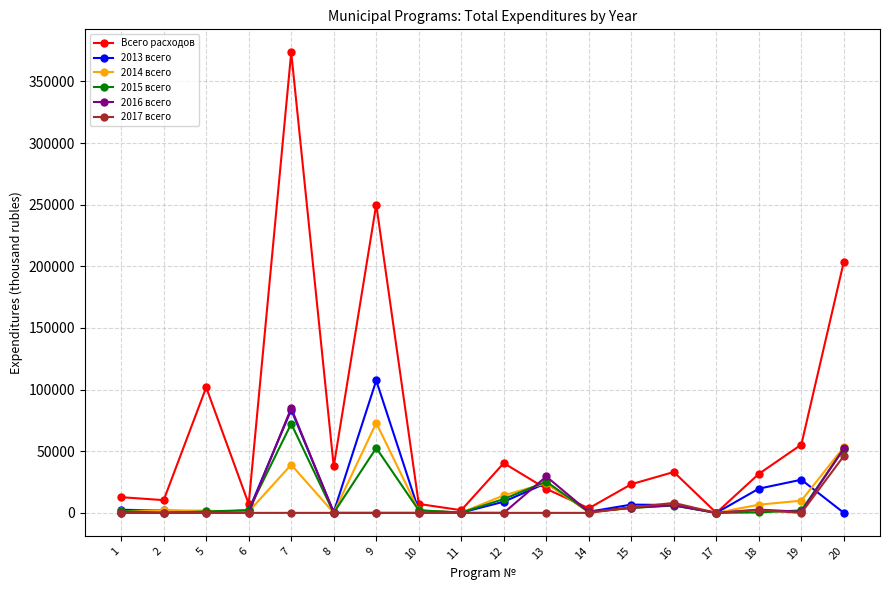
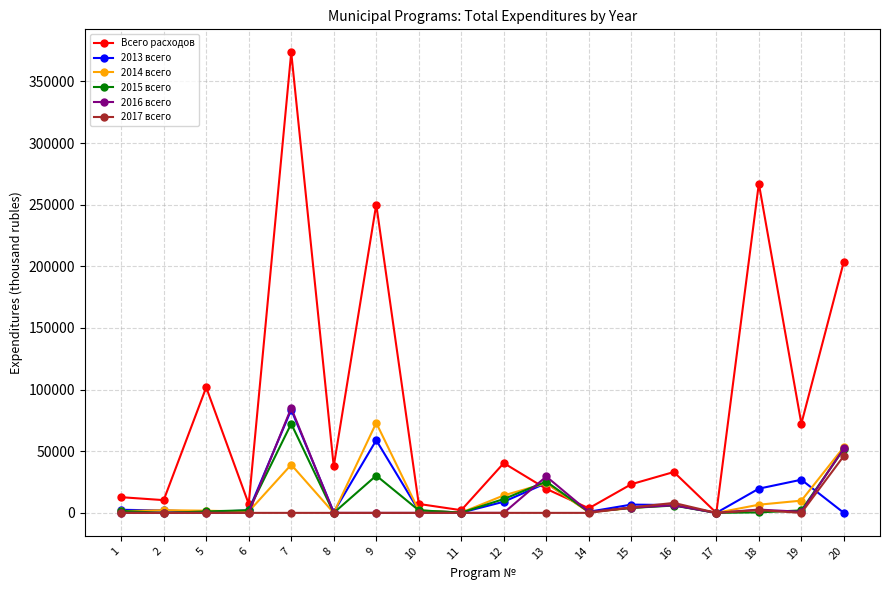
2013 всего, 9: 107000 -> 59000
2015 всего, 9: 53000 -> 30000
Всего расходов, 18: 32000 -> 267000
Всего расходов, 19: 55000 -> 72000
